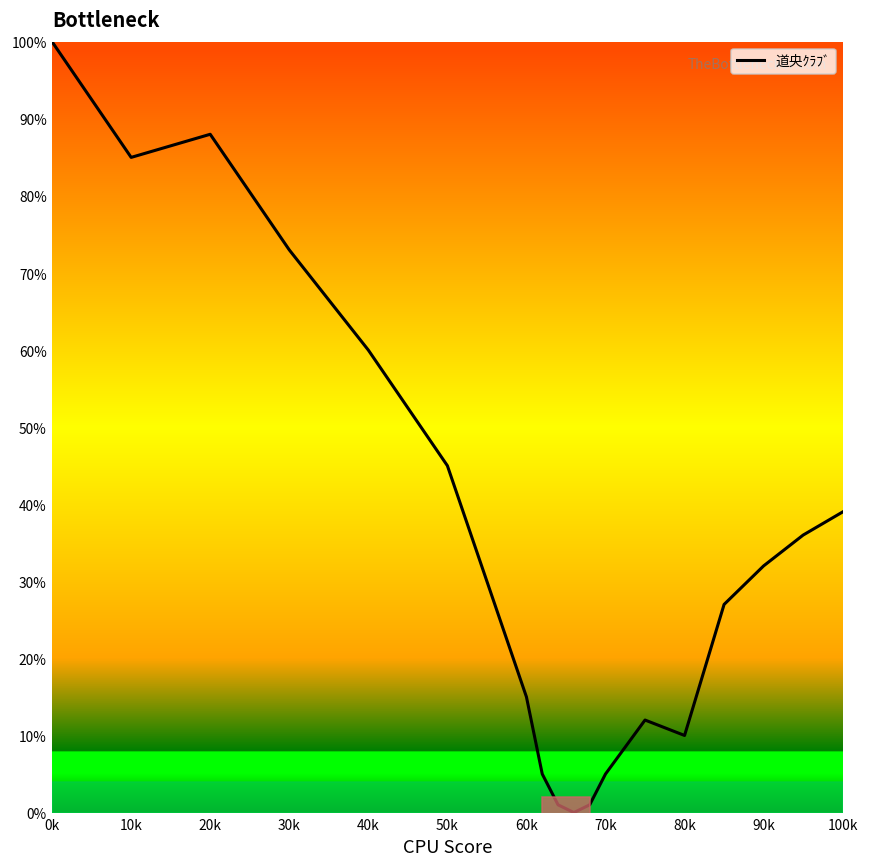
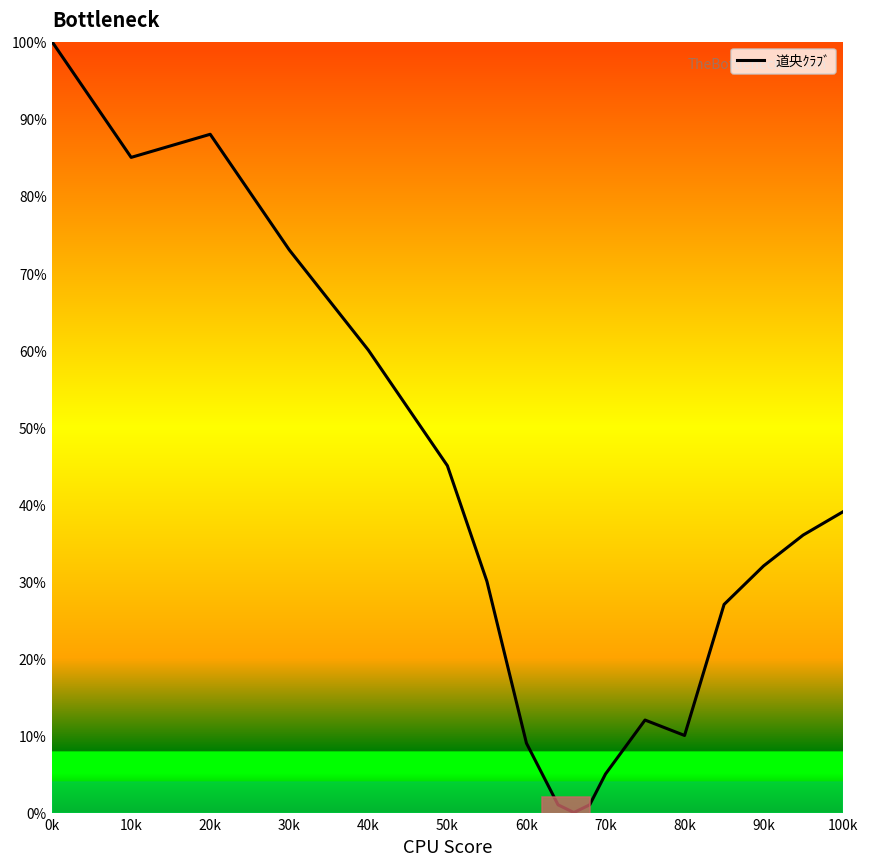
60k: 15% -> 9%
